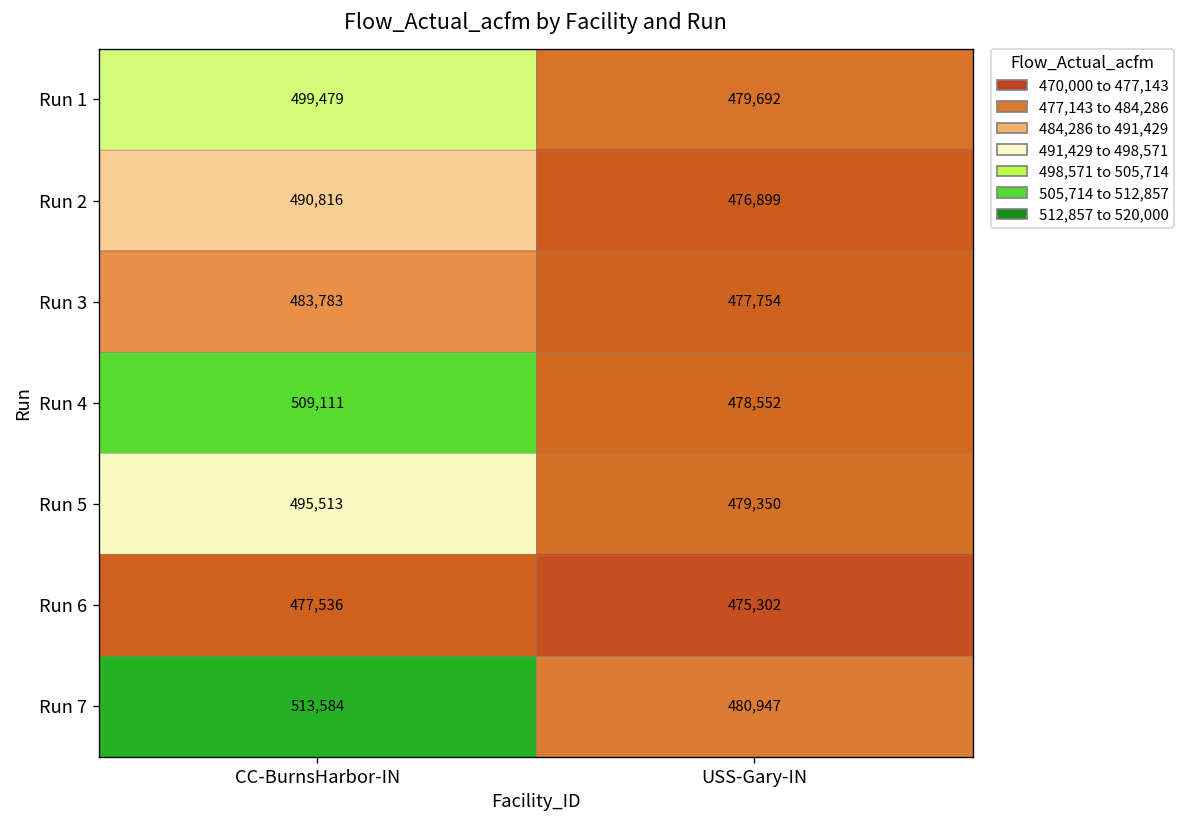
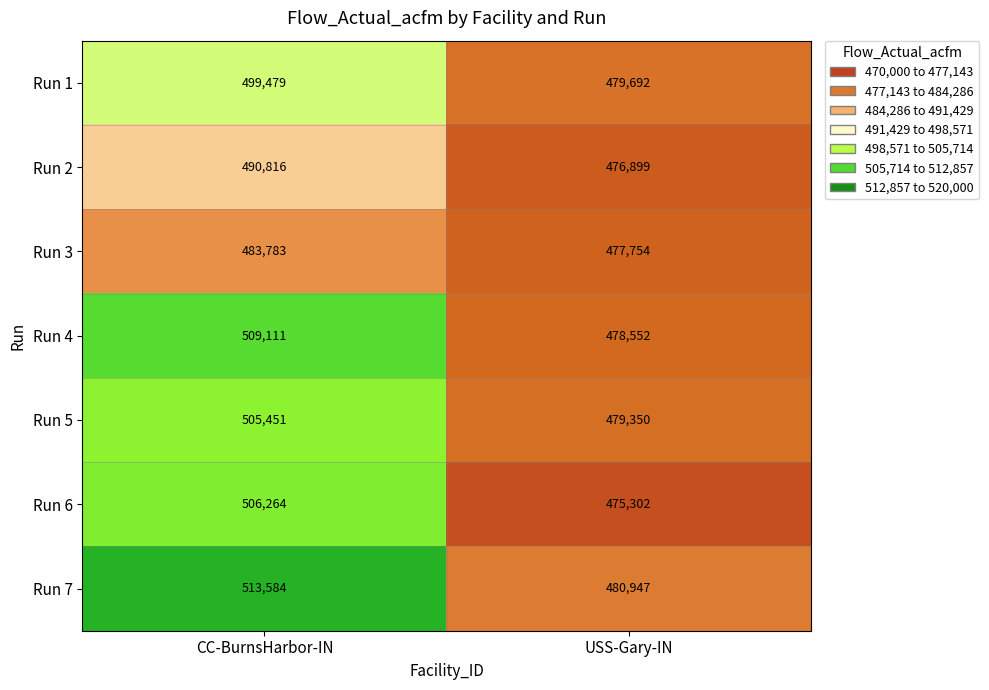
Run 5, CC-BurnsHarbor-IN: 495,513 -> 505,451
Run 6, CC-BurnsHarbor-IN: 477,536 -> 506,264
